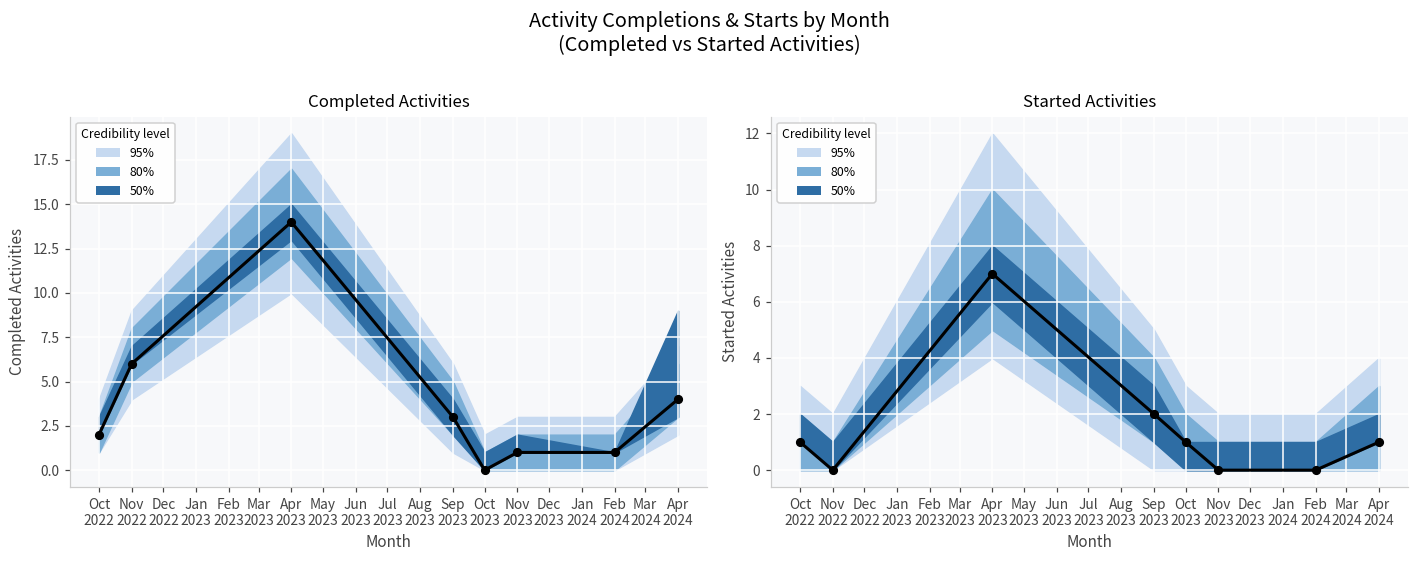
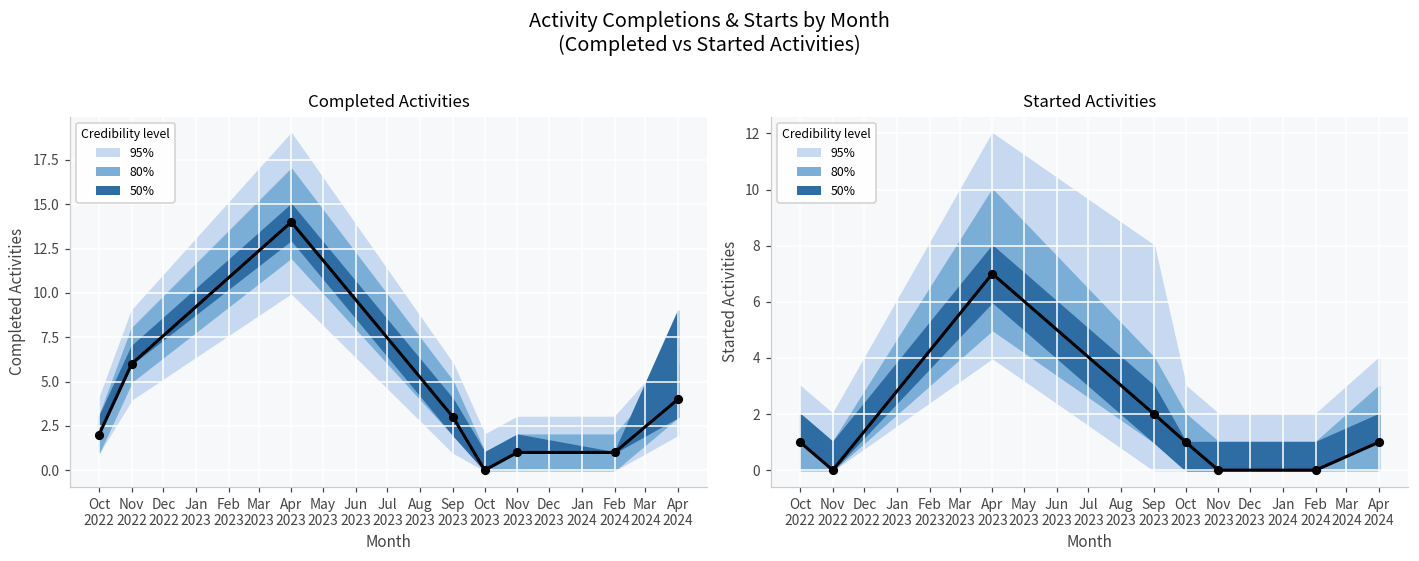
Started Activities, 95%, Sep 2023: 5 -> 8
